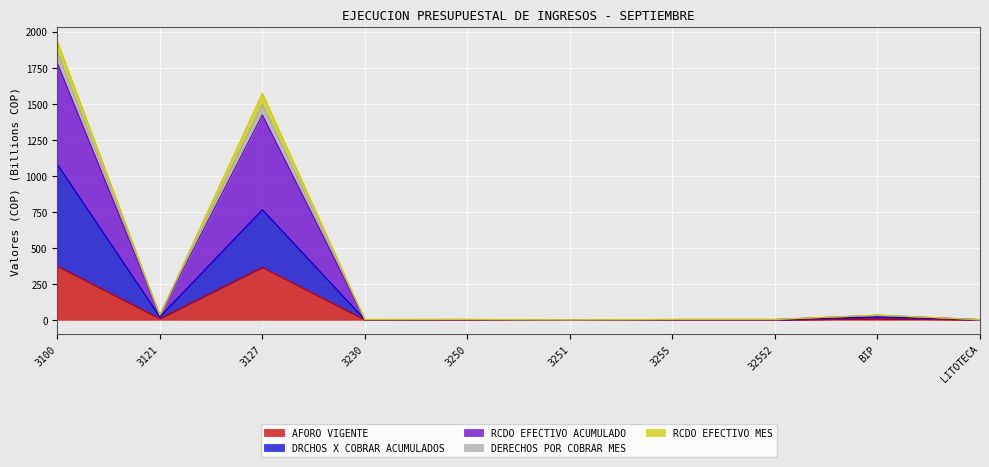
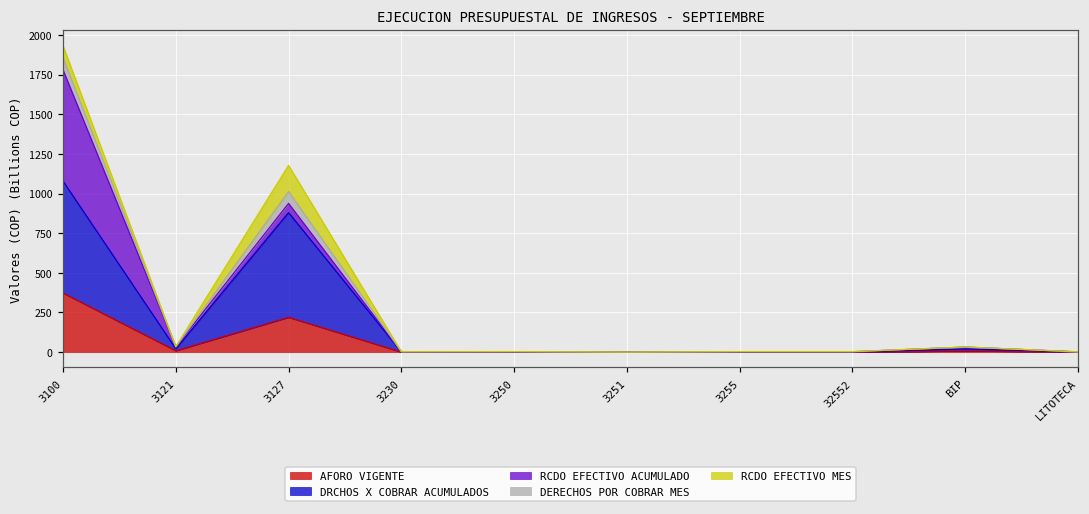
AFORO VIGENTE, 3127: 360 -> 220
DRCHOS X COBRAR ACUMULADOS, 3127: 400 -> 660
RCDO EFECTIVO ACUMULADO, 3127: 660 -> 60
RCDO EFECTIVO MES, 3127: 70 -> 160
